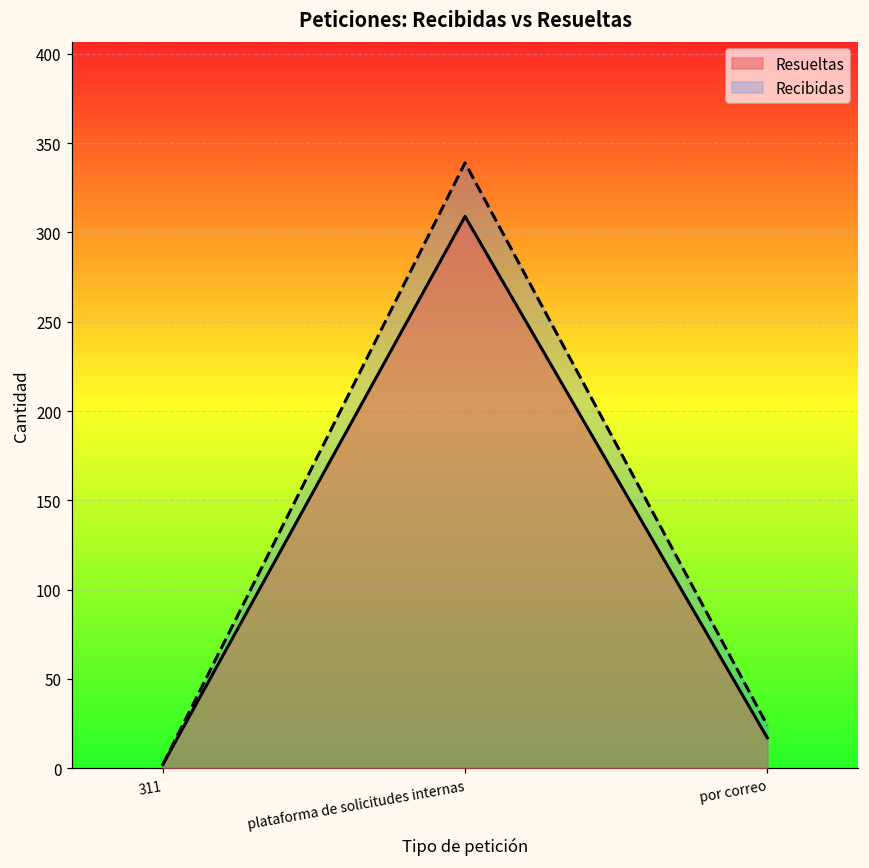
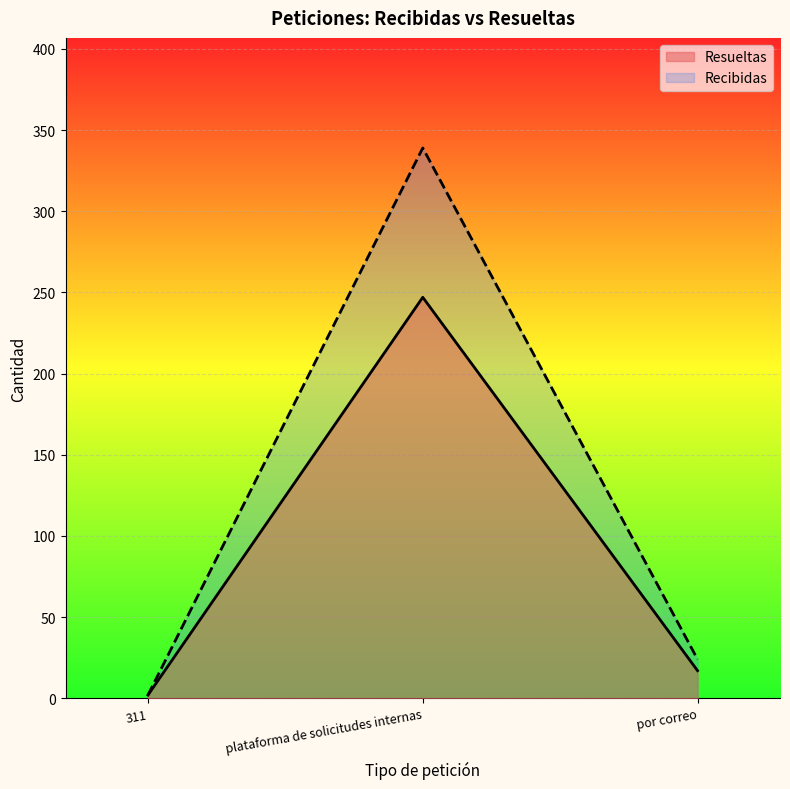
Resueltas, plataforma de solicitudes internas: 309 -> 247
